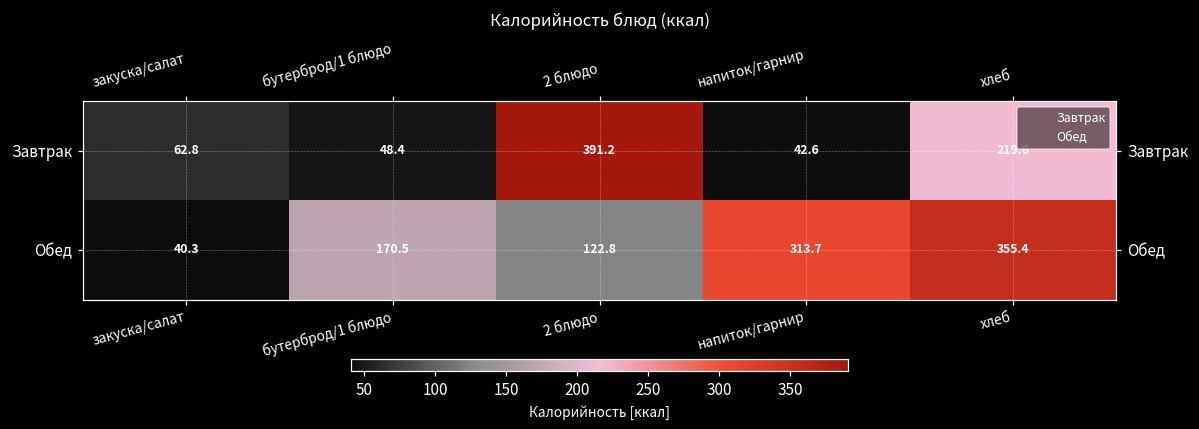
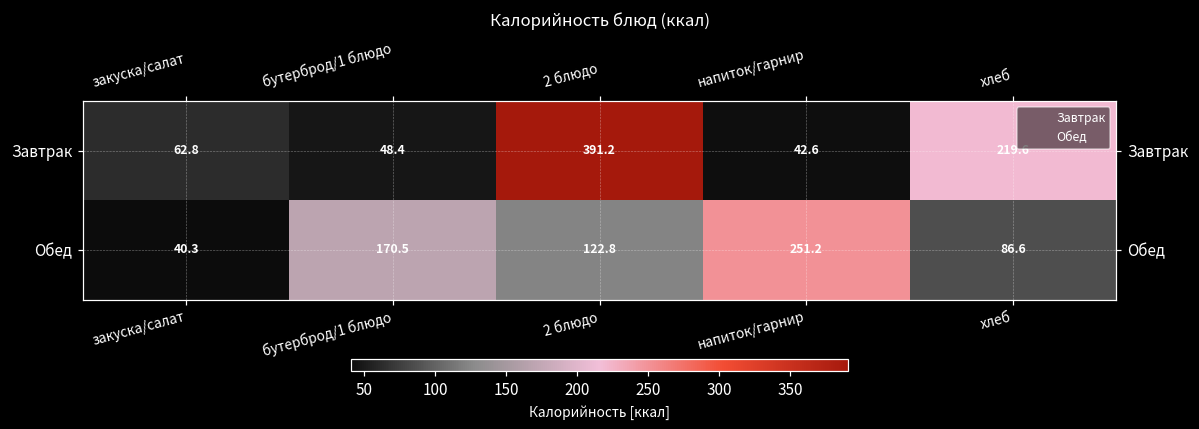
Обед, напиток/гарнир: 313.7 -> 251.2
Обед, хлеб: 355.4 -> 86.6
